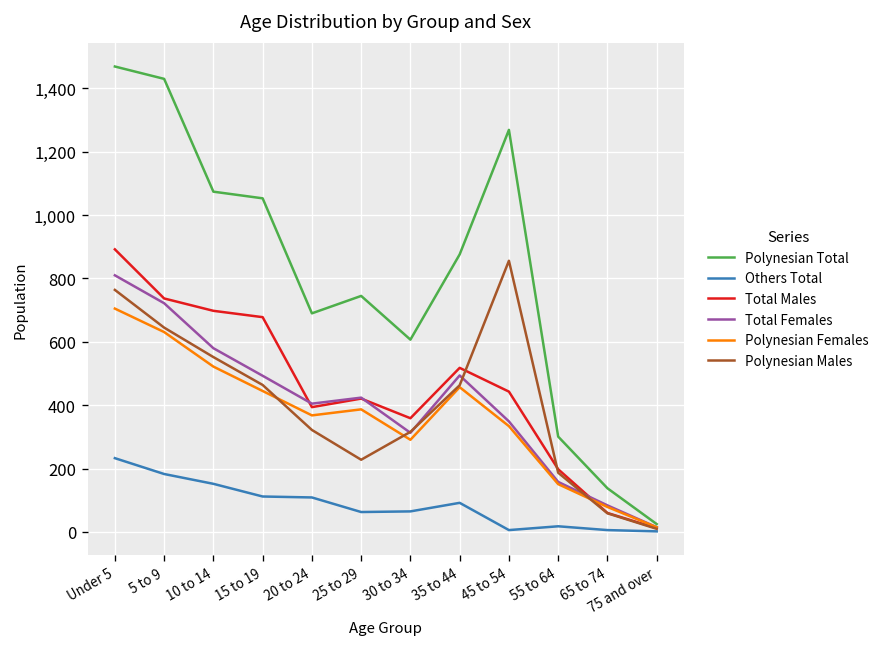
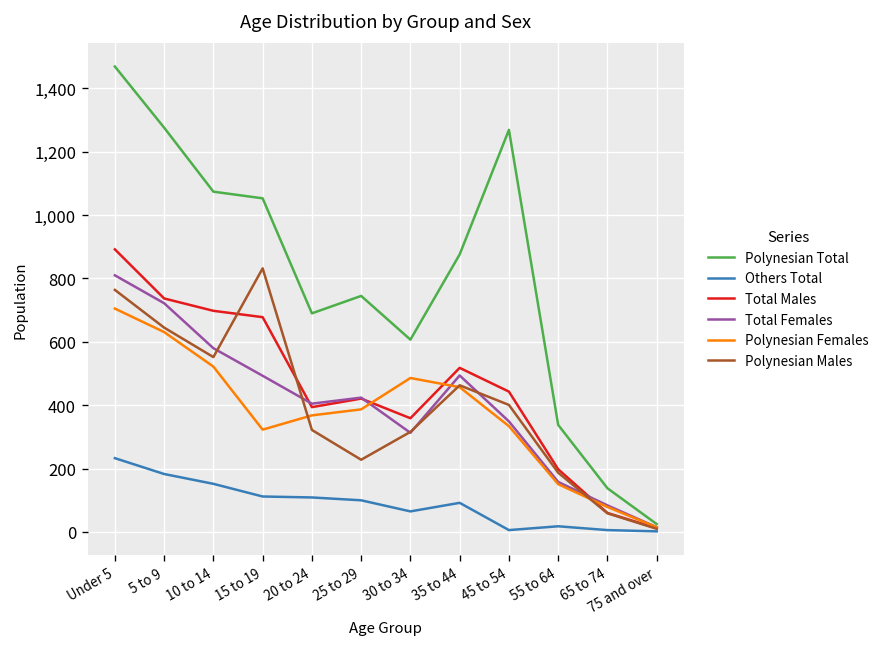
Polynesian Total, 5 to 9: 1,430 -> 1,280
Polynesian Females, 15 to 19: 450 -> 320
Polynesian Males, 15 to 19: 460 -> 830
Others Total, 25 to 29: 60 -> 100
Polynesian Females, 30 to 34: 290 -> 490
Polynesian Males, 45 to 54: 860 -> 400
Polynesian Total, 55 to 64: 300 -> 340
